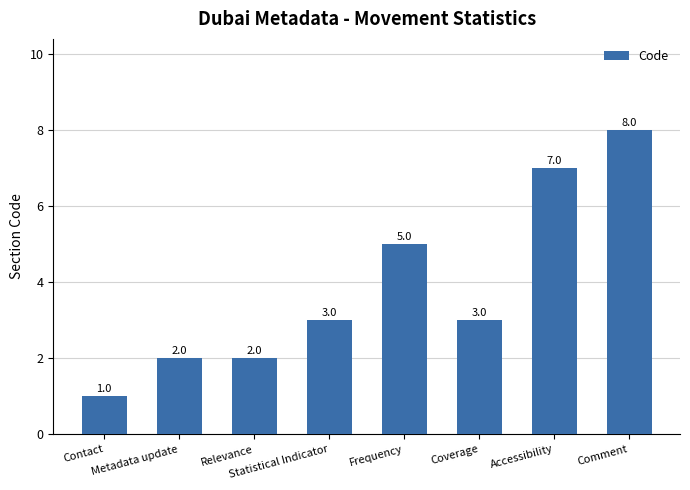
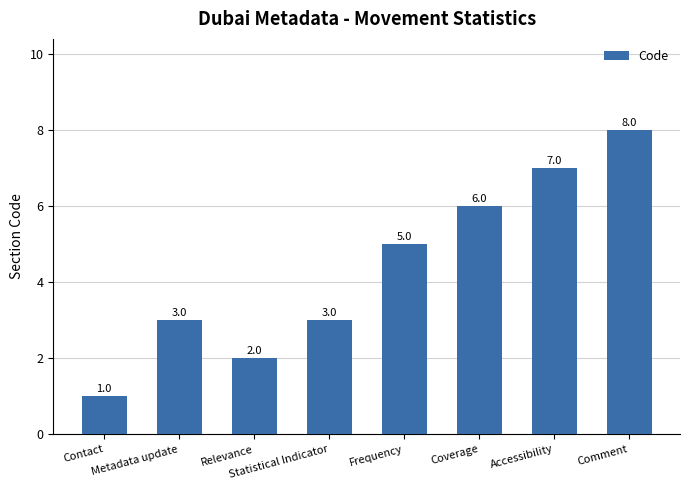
Metadata update: 2.0 -> 3.0
Coverage: 3.0 -> 6.0
